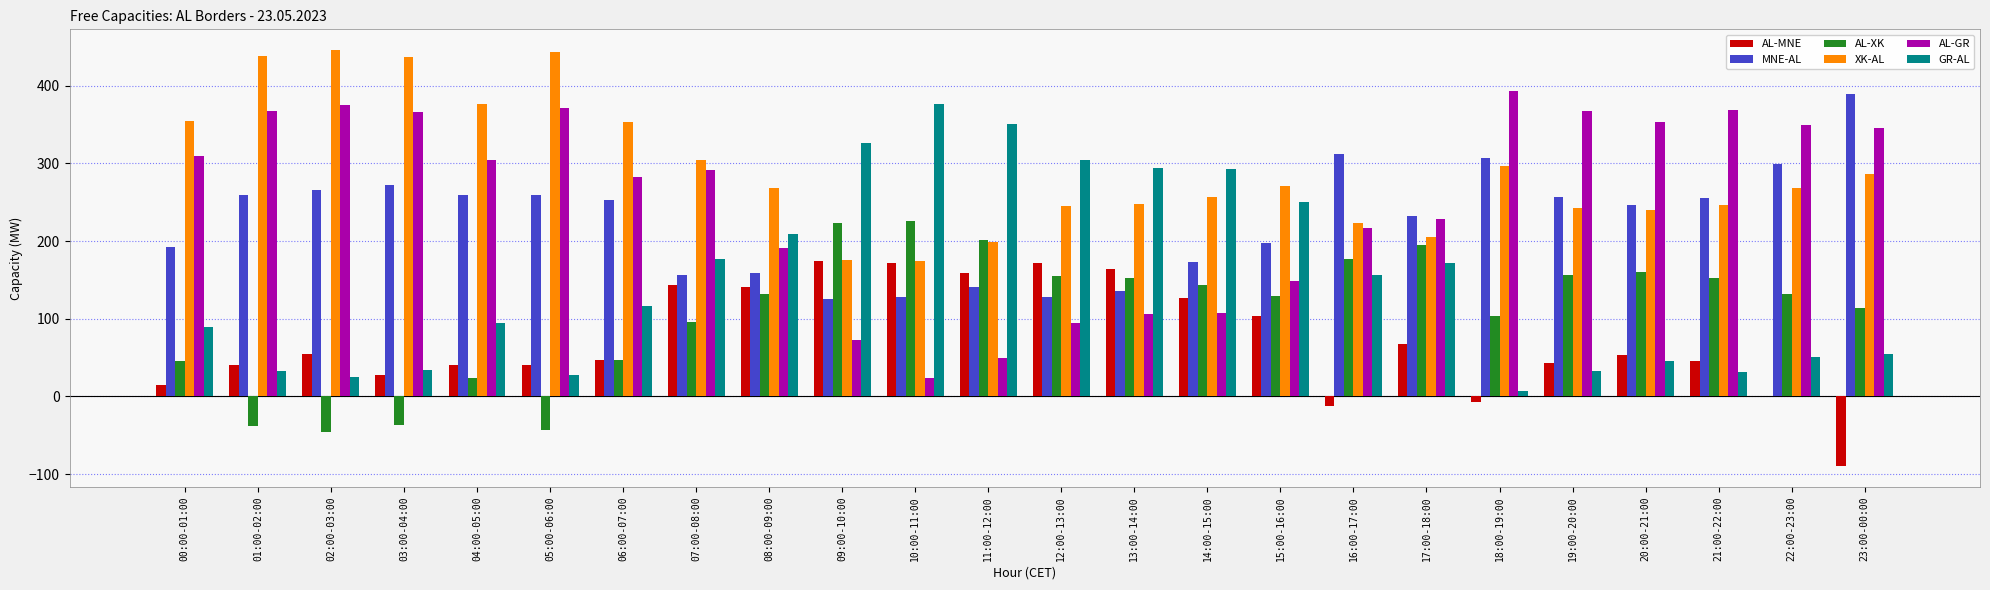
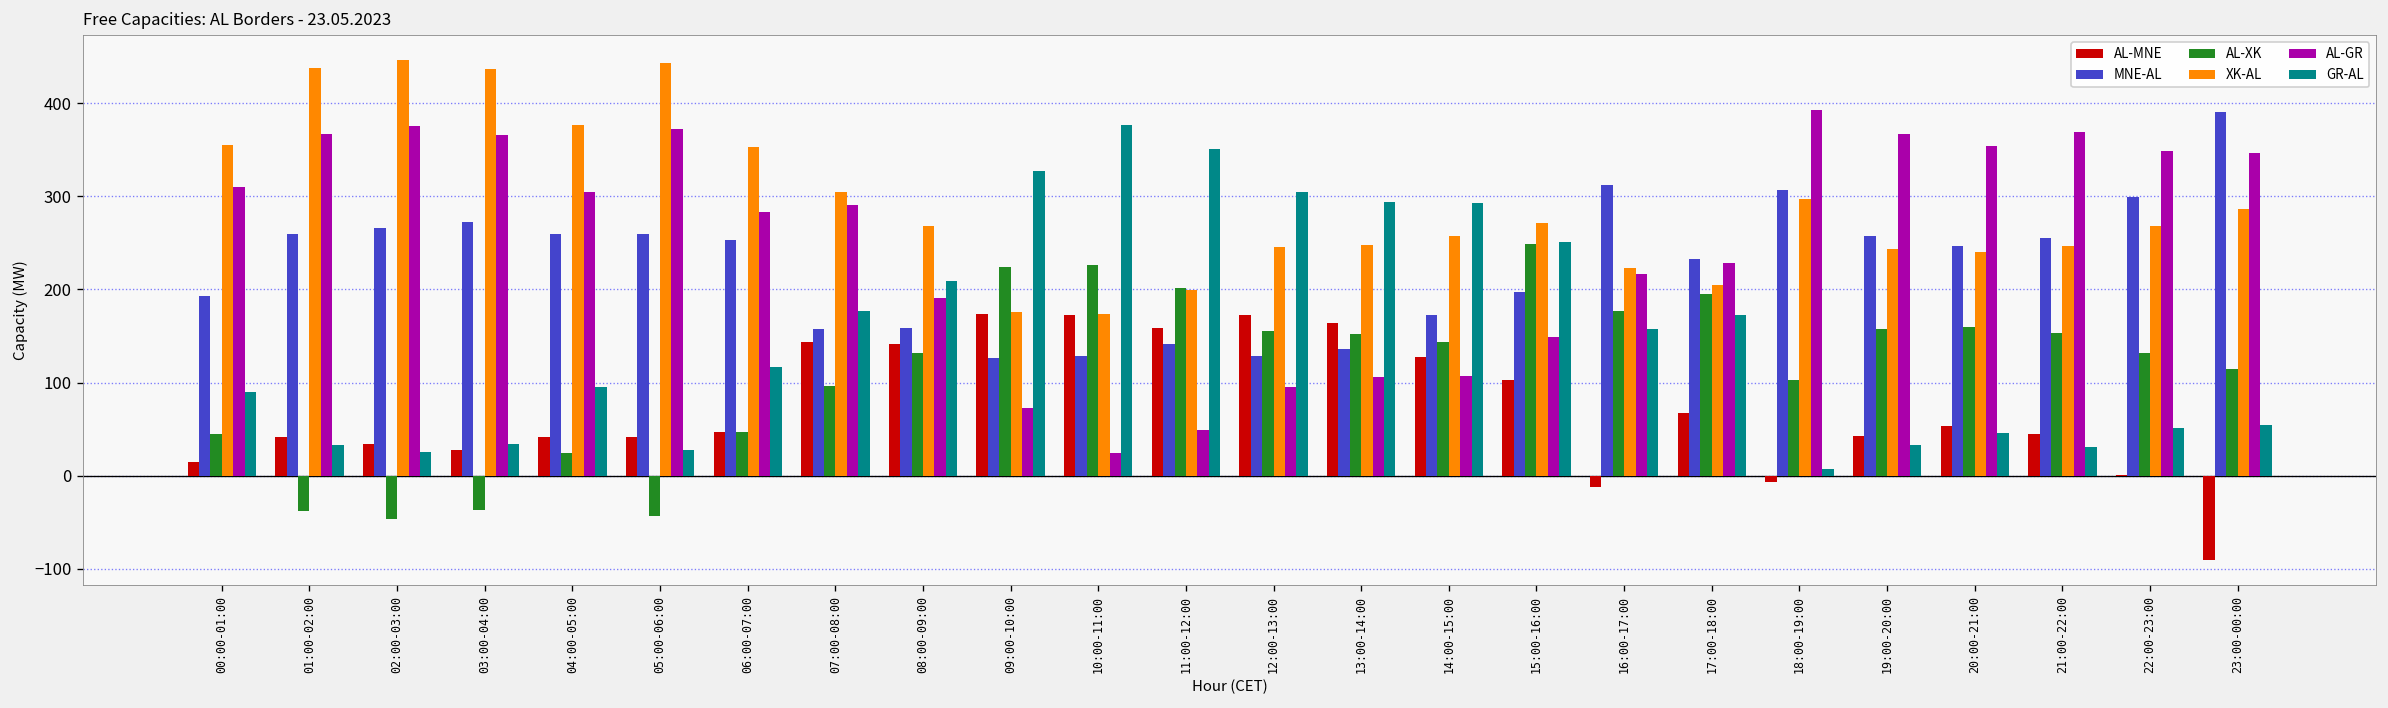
AL-MNE, 02:00-03:00: 50 -> 30
AL-XK, 15:00-16:00: 130 -> 250
